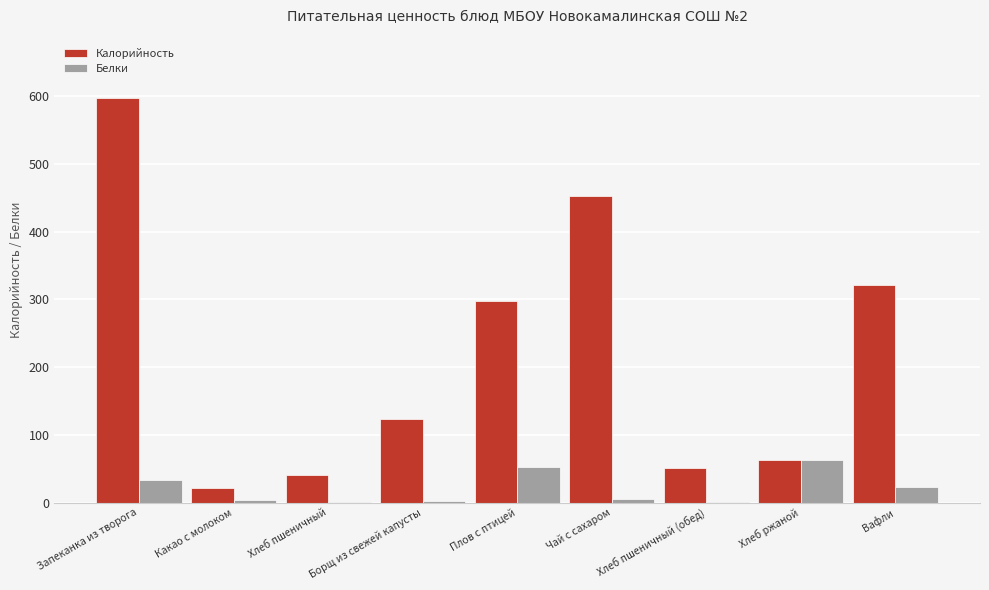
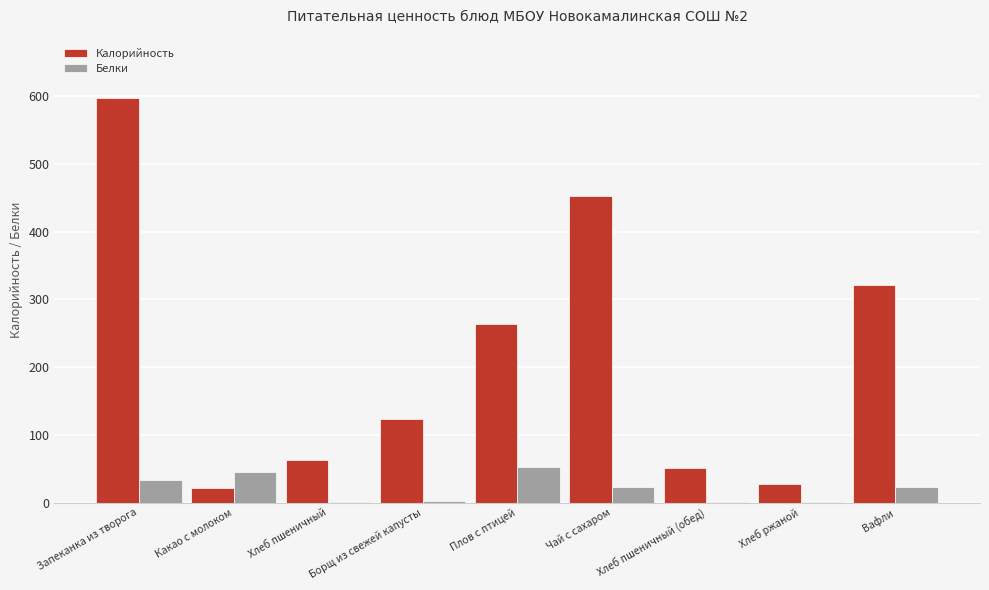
Белки, Какао с молоком: 0 -> 40
Калорийность, Хлеб пшеничный: 40 -> 60
Калорийность, Плов с птицей: 300 -> 260
Белки, Чай с сахаром: 10 -> 20
Калорийность, Хлеб ржаной: 60 -> 30
Белки, Хлеб ржаной: 60 -> 0
